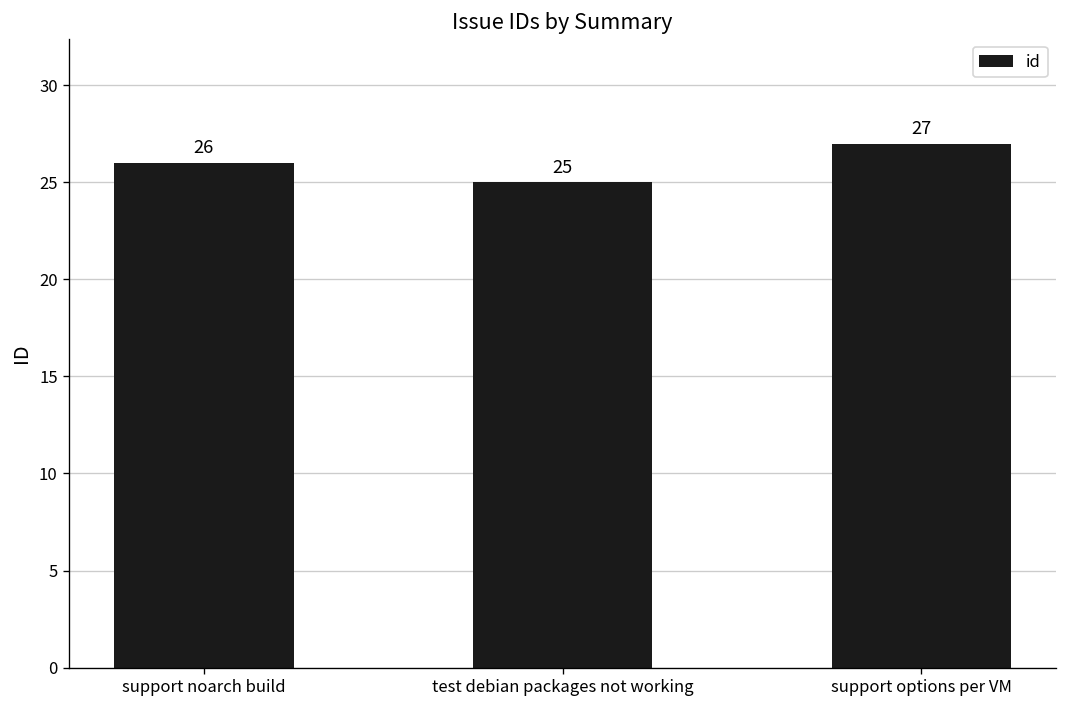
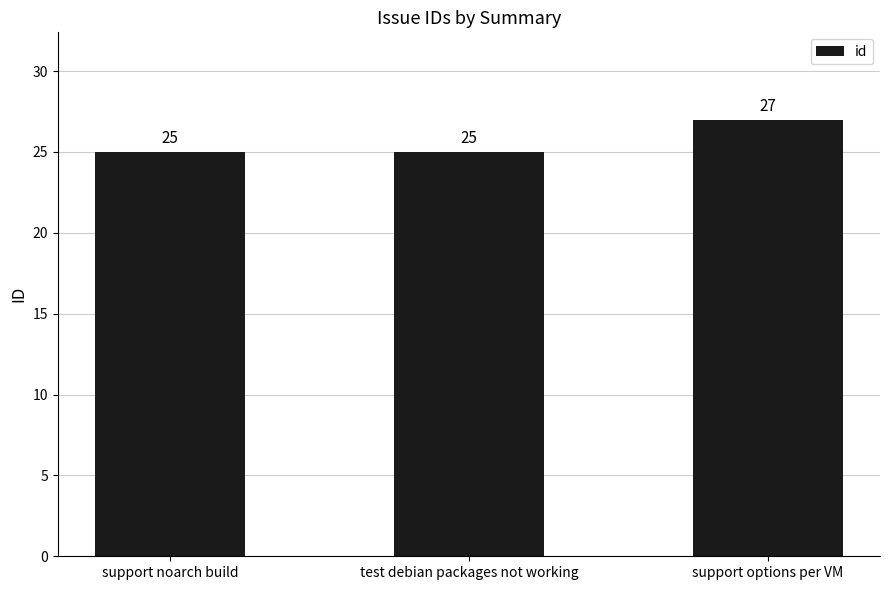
support noarch build: 26 -> 25
